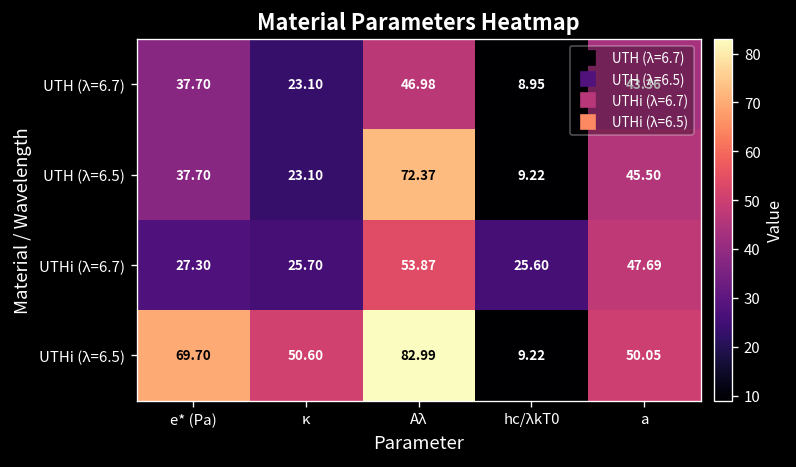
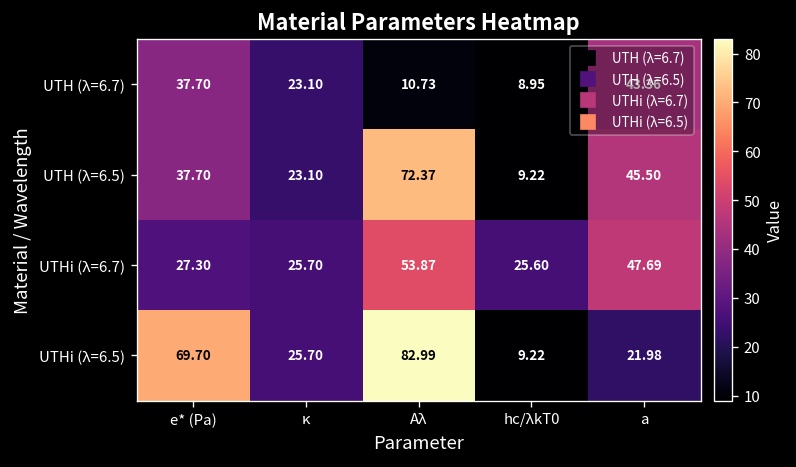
UTH (λ=6.7), Aλ: 46.98 -> 10.73
UTHi (λ=6.5), κ: 50.60 -> 25.70
UTHi (λ=6.5), a: 50.05 -> 21.98
